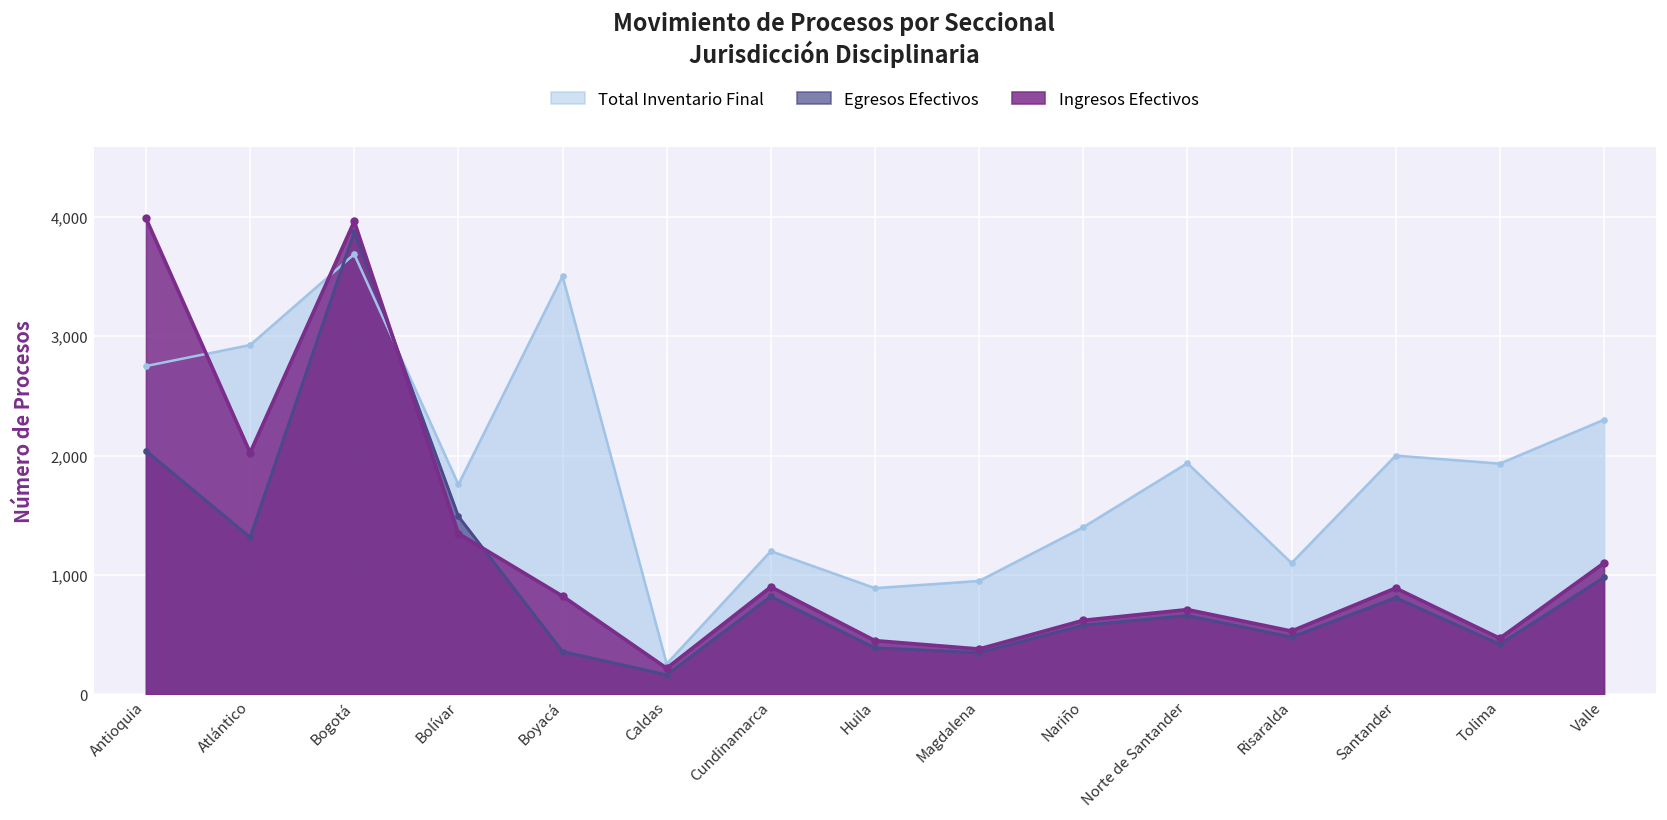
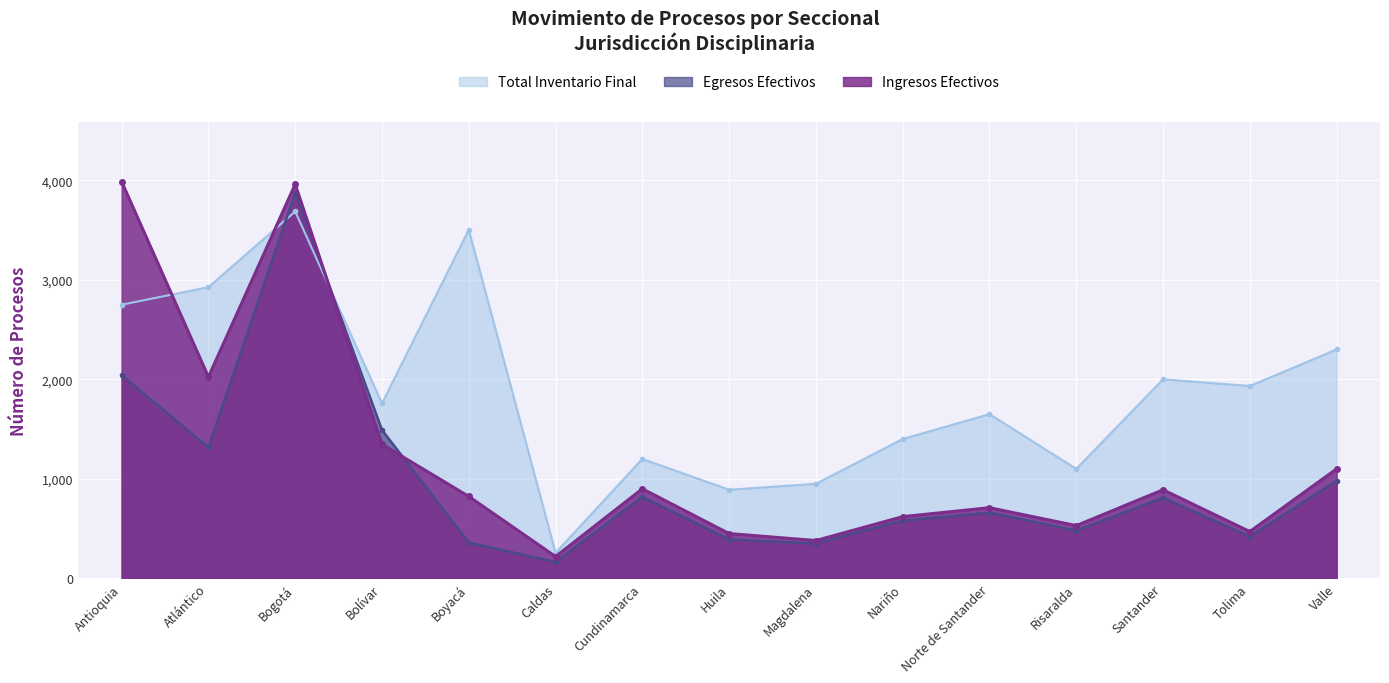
Total Inventario Final, Norte de Santander: 1,900 -> 1,700
